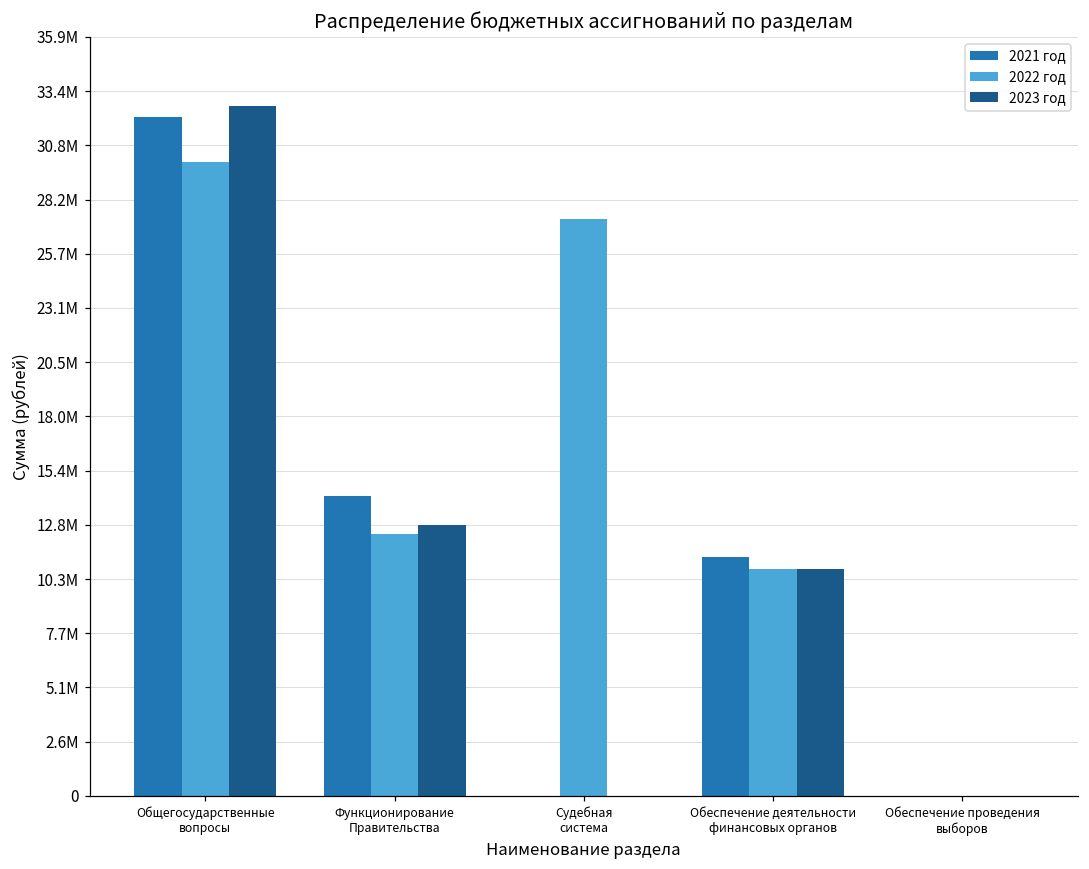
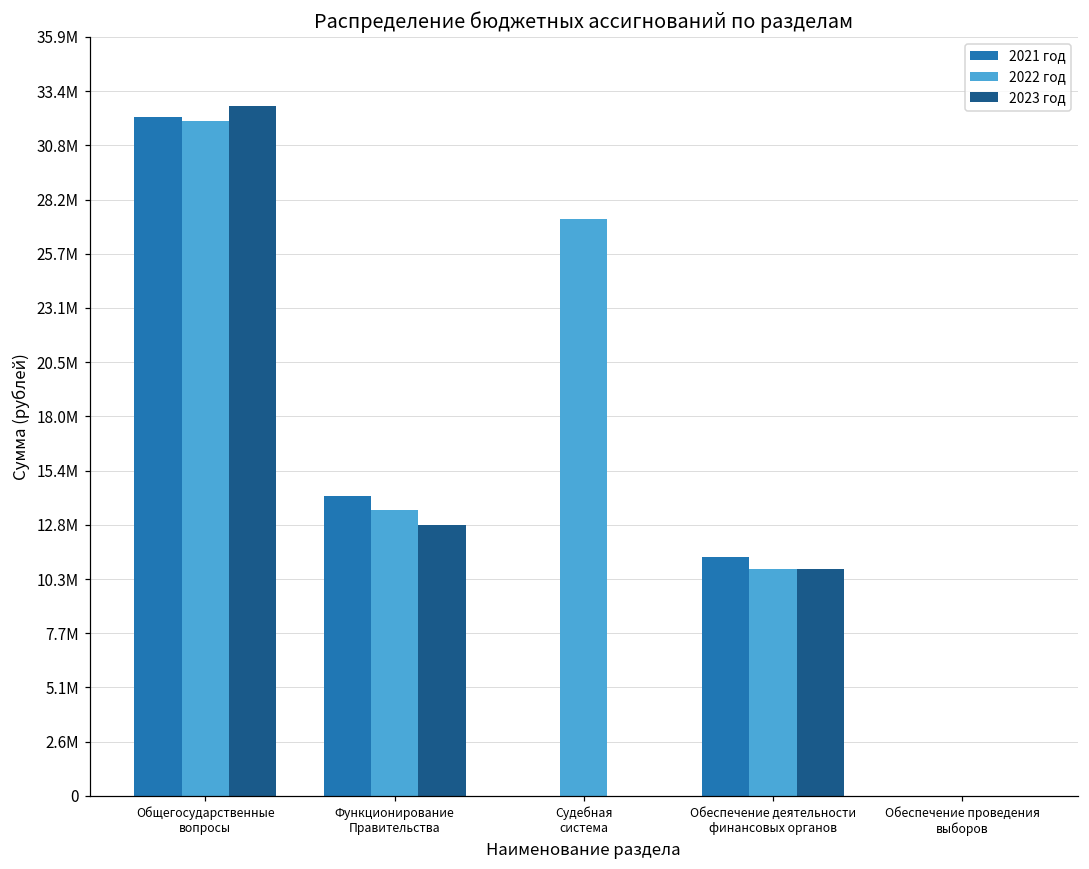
2022 год, Общегосударственные вопросы: 30000000 -> 32000000
2022 год, Функционирование Правительства: 12400000 -> 13500000
